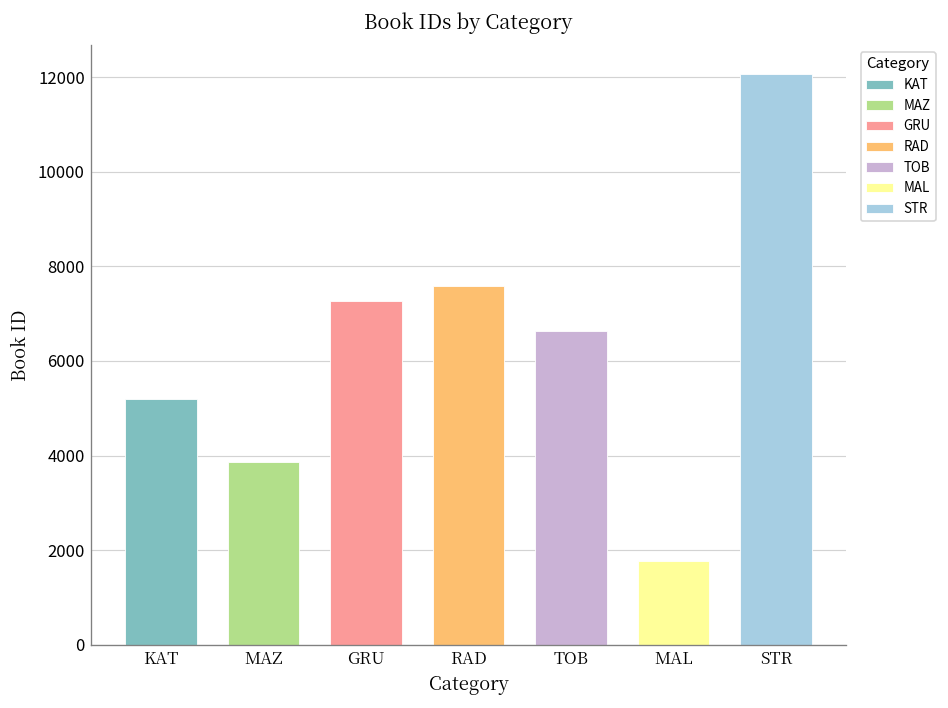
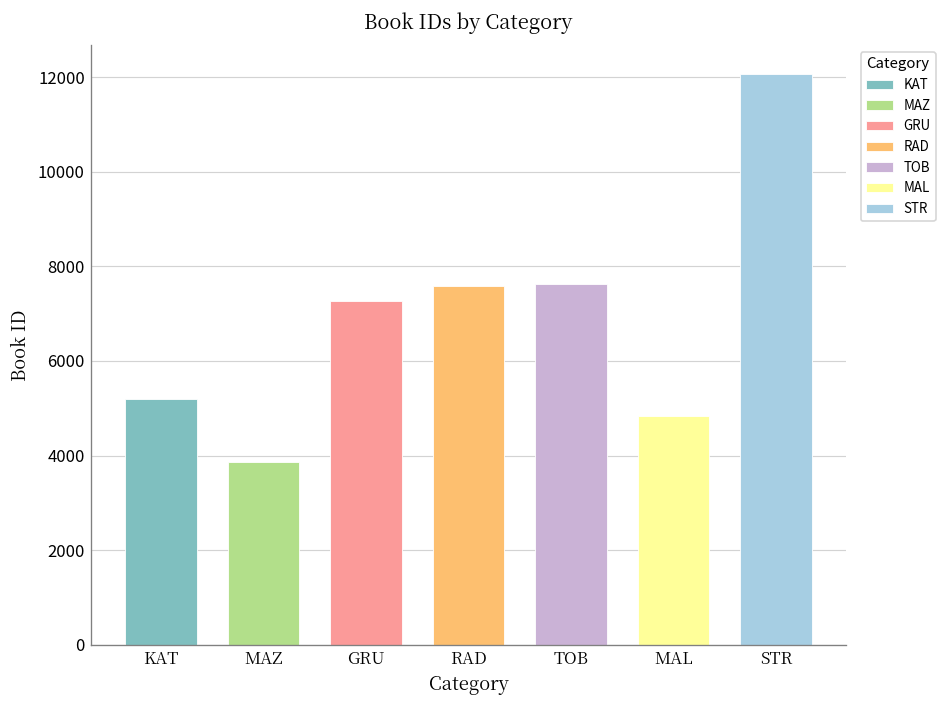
TOB: 6600 -> 7600
MAL: 1800 -> 4800
